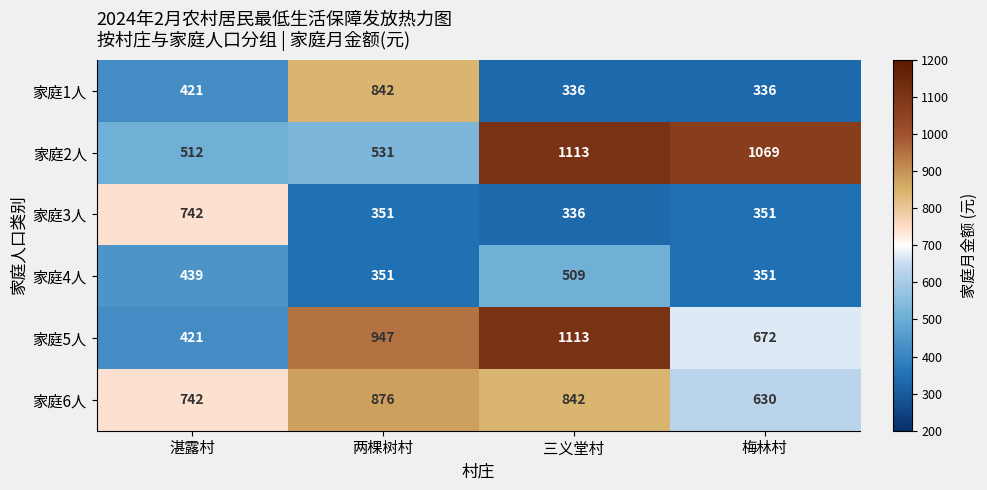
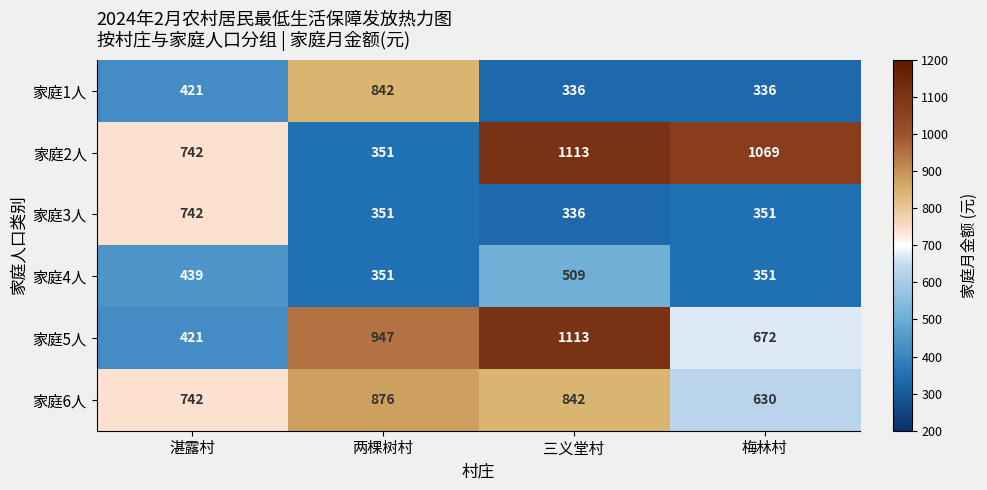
家庭2人, 湛露村: 512 -> 742
家庭2人, 两棵树村: 531 -> 351
